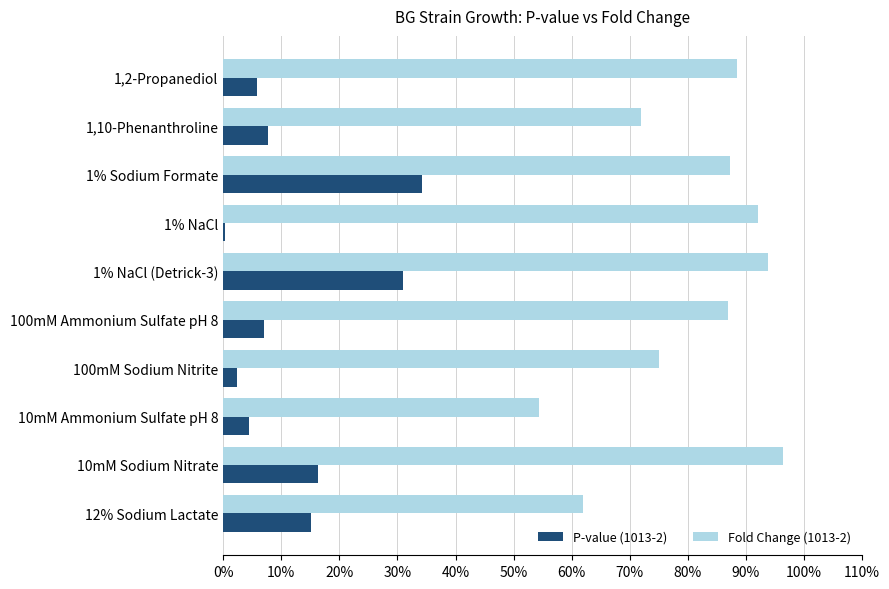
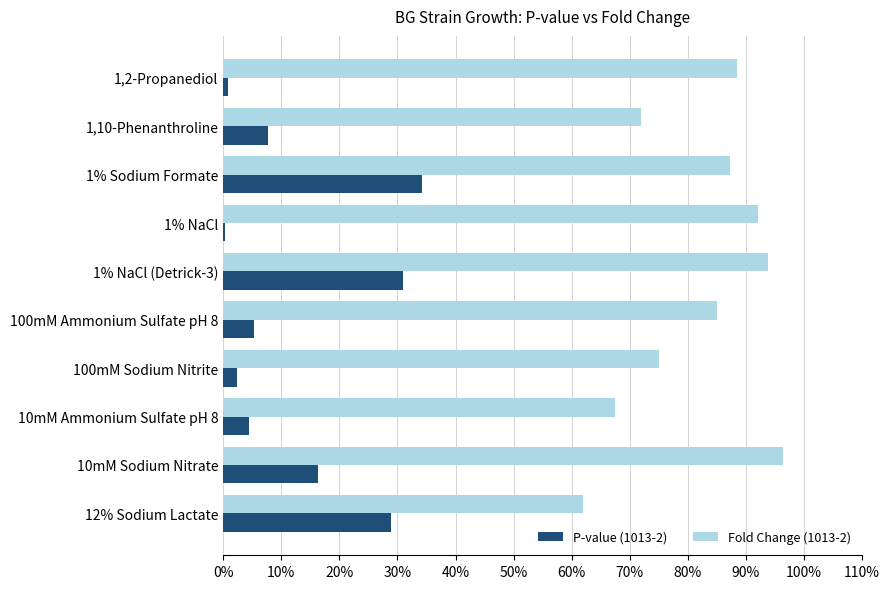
P-value (1013-2), 1,2-Propanediol: 6% -> 1%
Fold Change (1013-2), 100mM Ammonium Sulfate pH 8: 87% -> 85%
P-value (1013-2), 100mM Ammonium Sulfate pH 8: 7% -> 5%
Fold Change (1013-2), 10mM Ammonium Sulfate pH 8: 54% -> 67%
P-value (1013-2), 12% Sodium Lactate: 15% -> 29%
